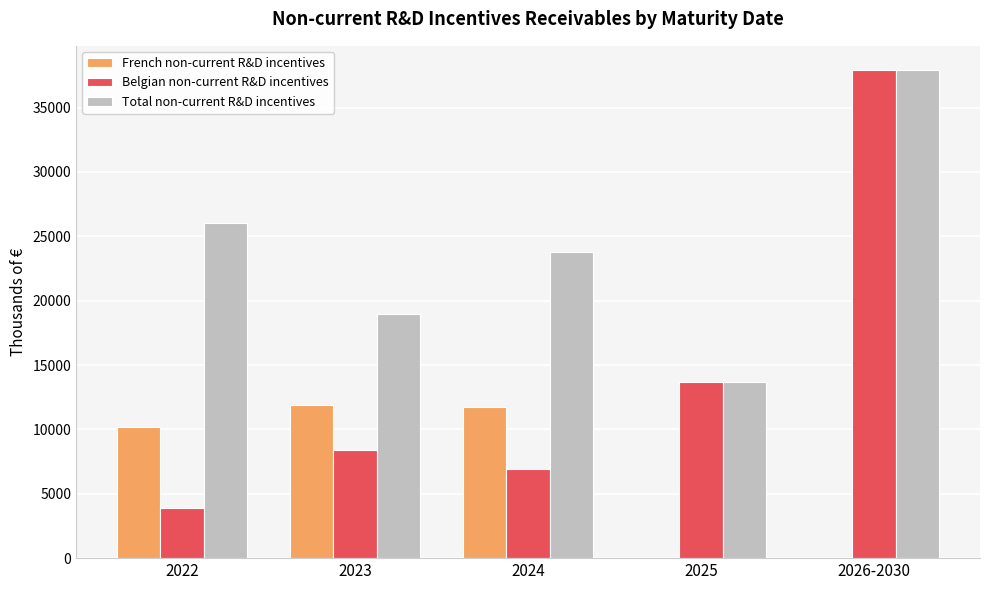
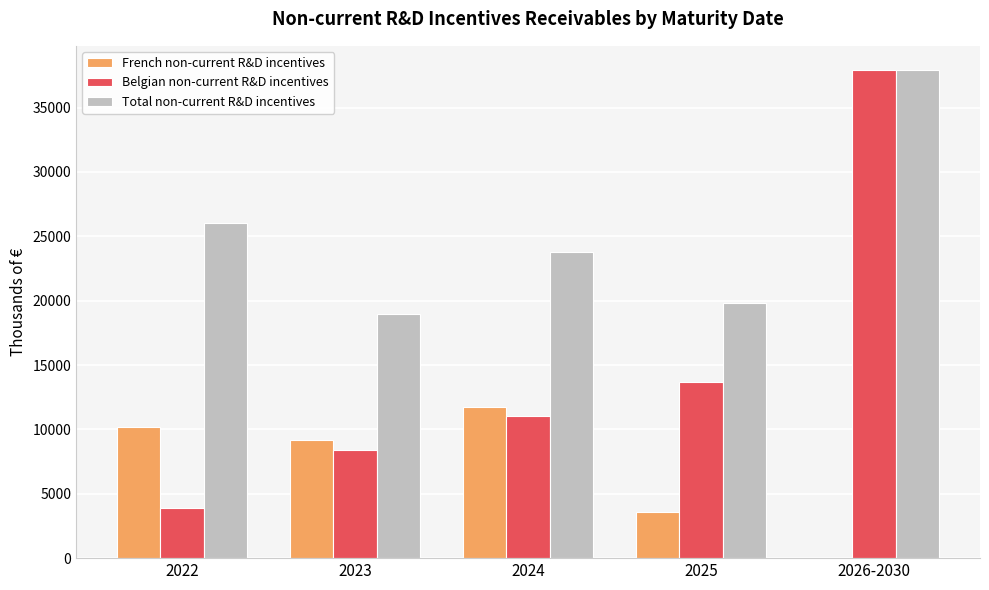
French non-current R&D incentives, 2023: 11900 -> 9200
Belgian non-current R&D incentives, 2024: 7000 -> 11100
French non-current R&D incentives, 2025: 0 -> 3600
Total non-current R&D incentives, 2025: 13700 -> 19900
